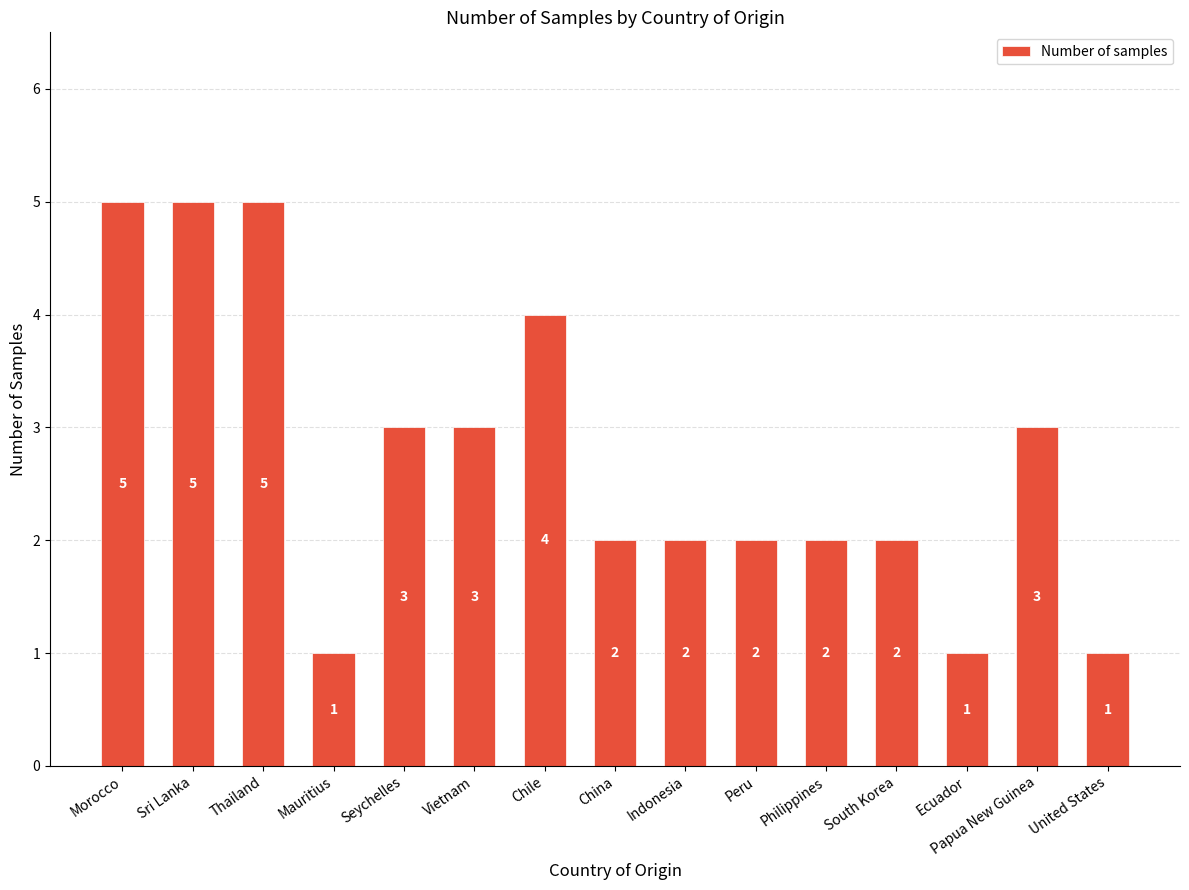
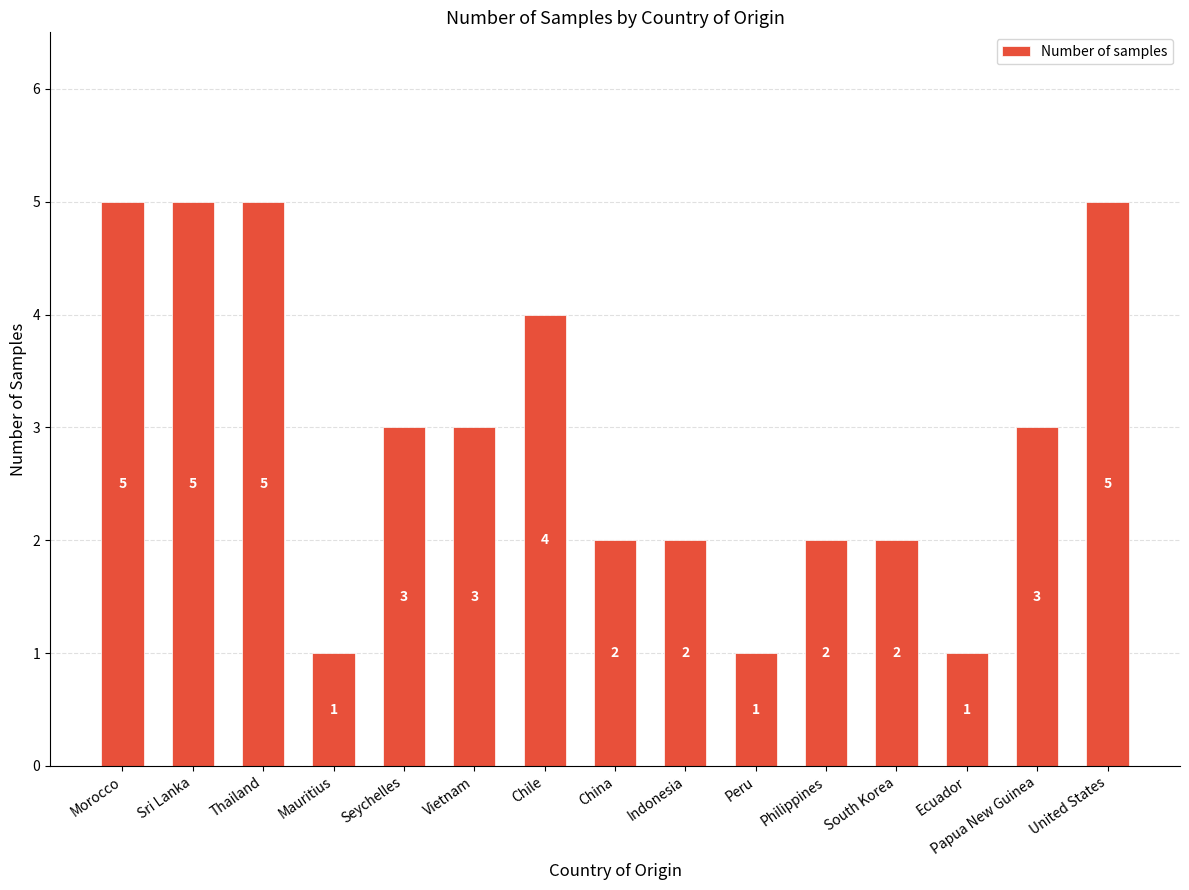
Peru: 2 -> 1
United States: 1 -> 5
